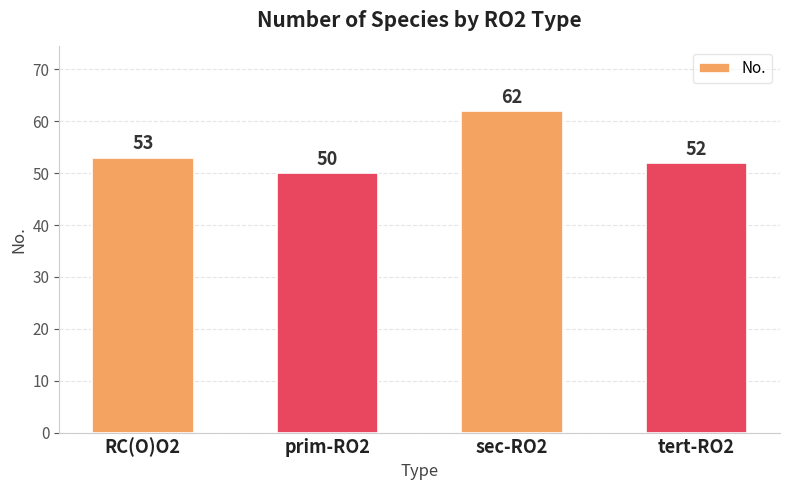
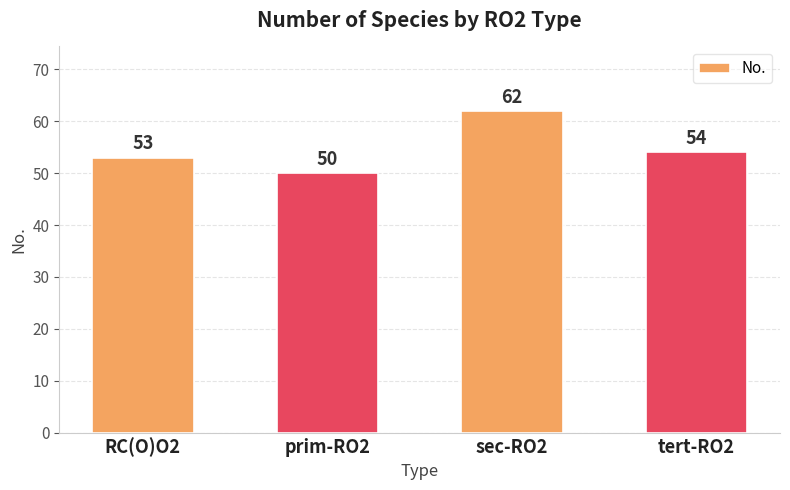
tert-RO2: 52 -> 54
